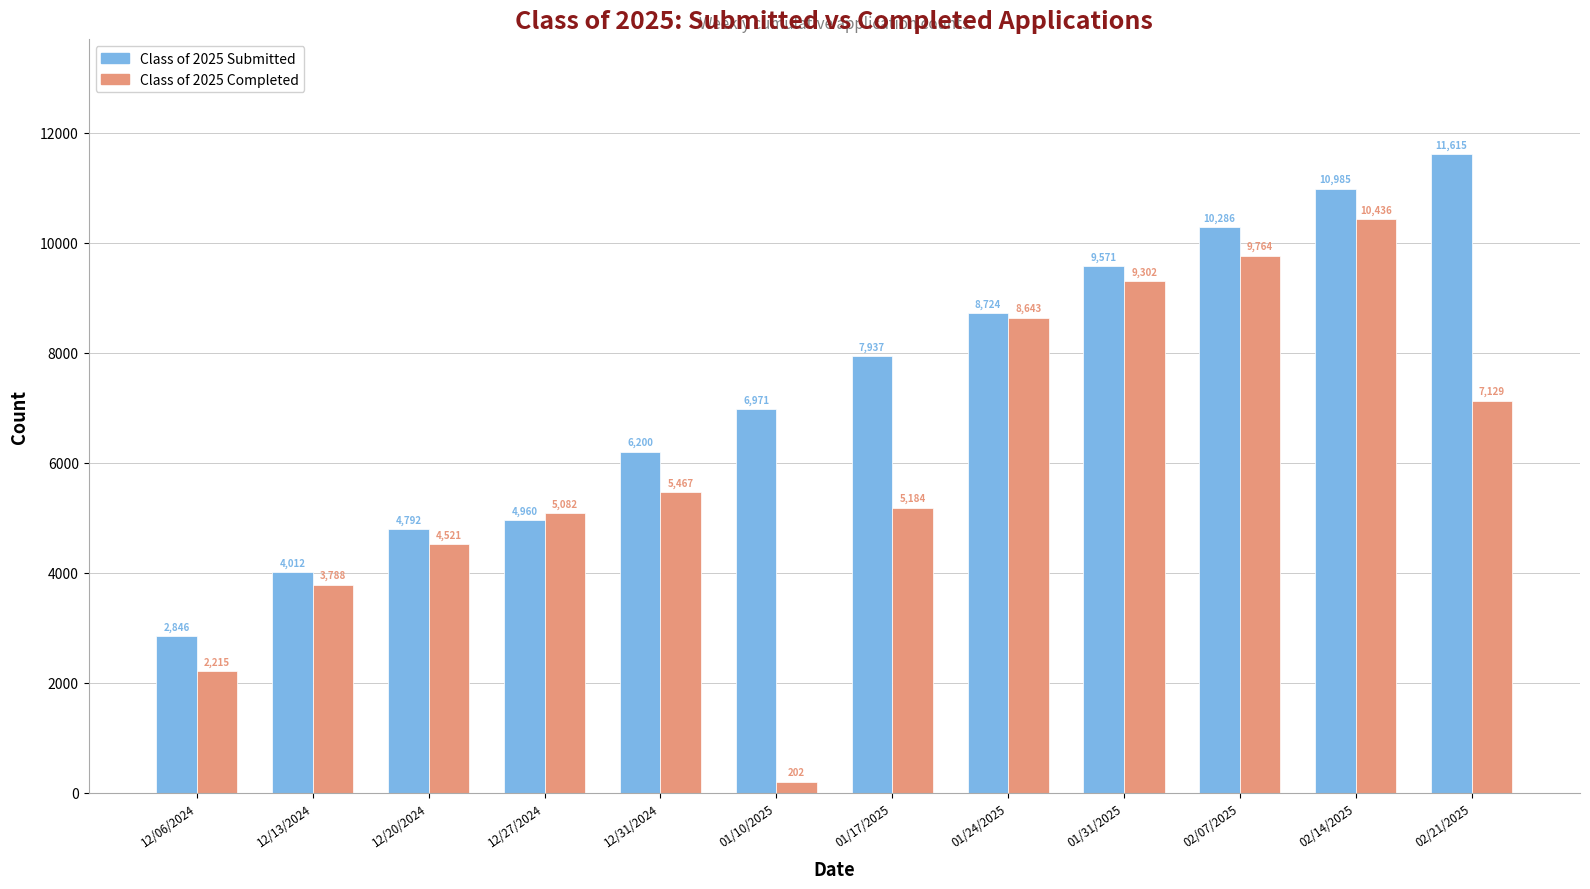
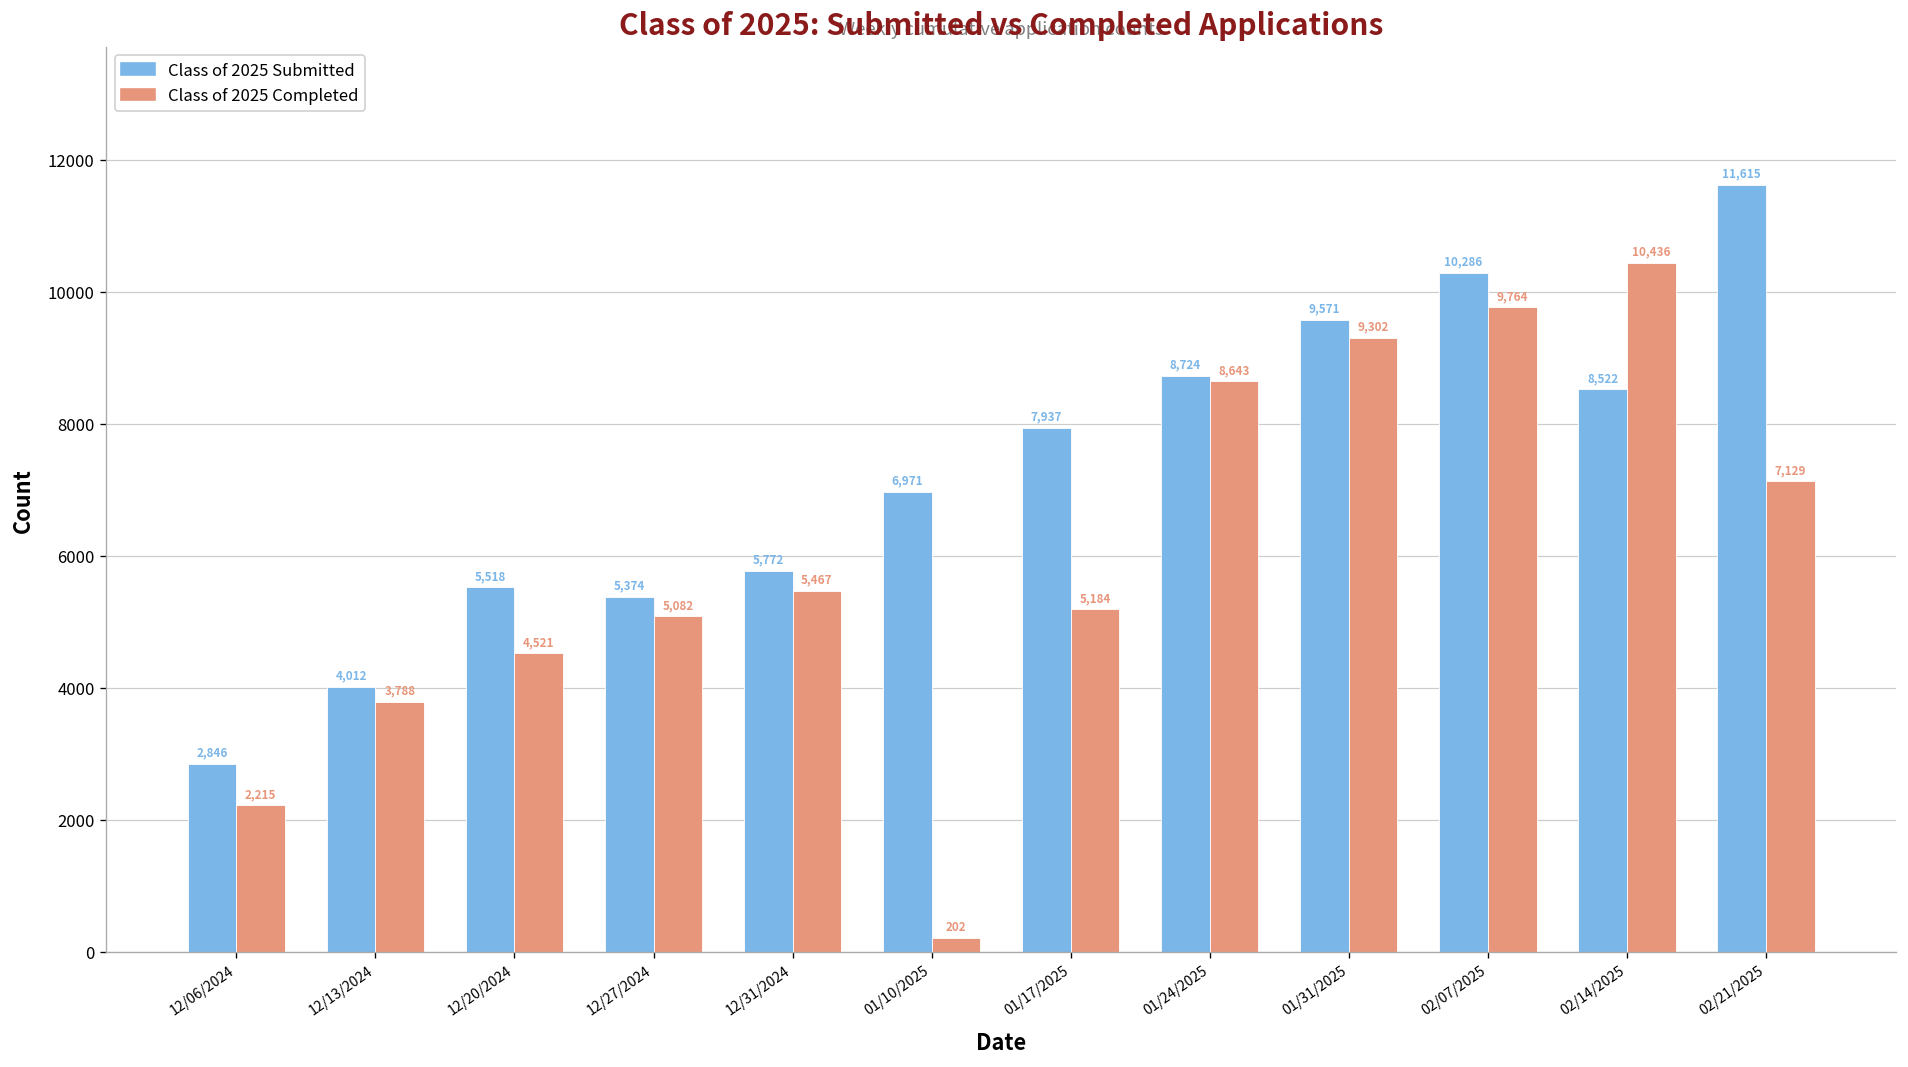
Class of 2025 Submitted, 12/20/2024: 4,792 -> 5,518
Class of 2025 Submitted, 12/27/2024: 4,960 -> 5,374
Class of 2025 Submitted, 12/31/2024: 6,200 -> 5,772
Class of 2025 Submitted, 02/14/2025: 10,985 -> 8,522
